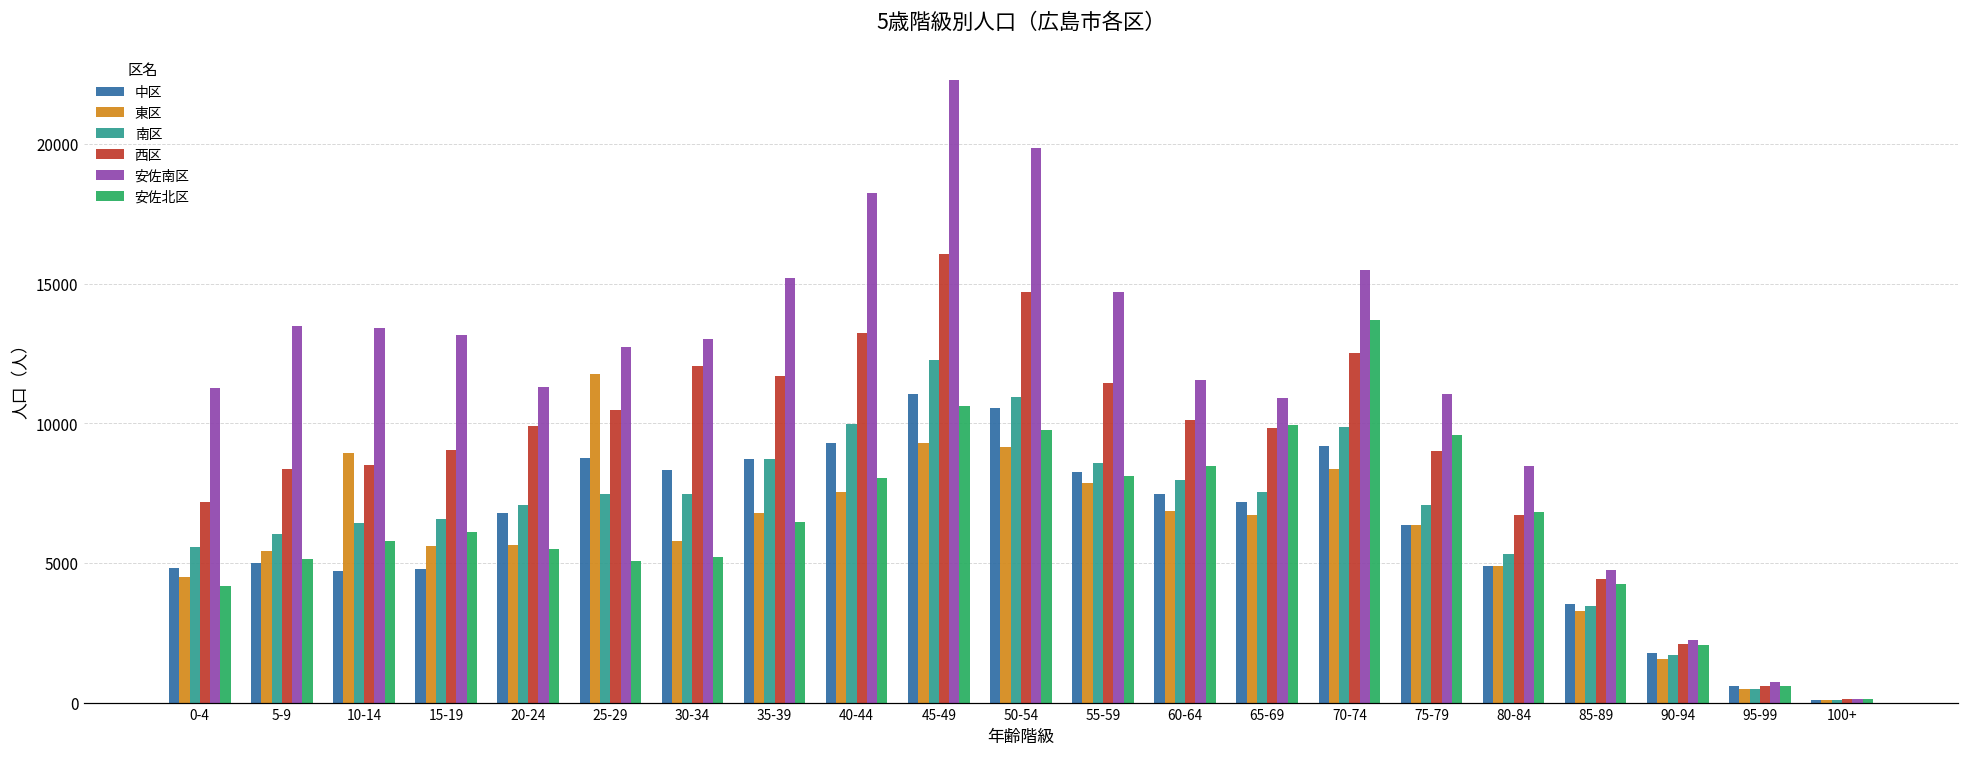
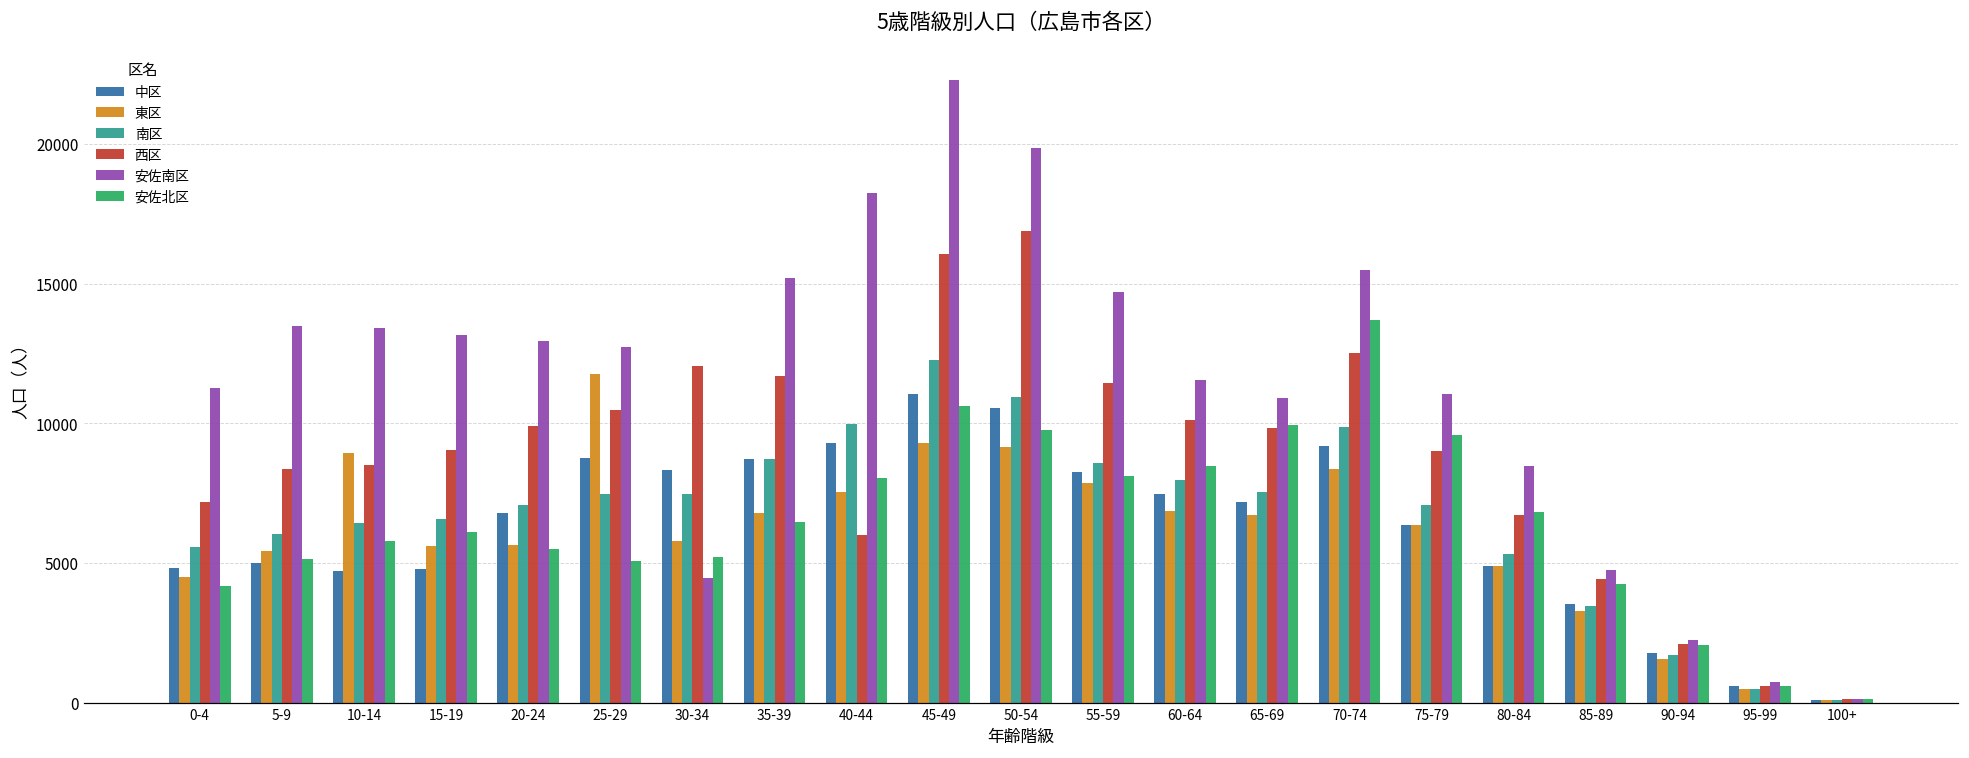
安佐南区, 20-24: 11300 -> 12900
安佐南区, 30-34: 13000 -> 4500
西区, 40-44: 13200 -> 6000
西区, 50-54: 14700 -> 16900
